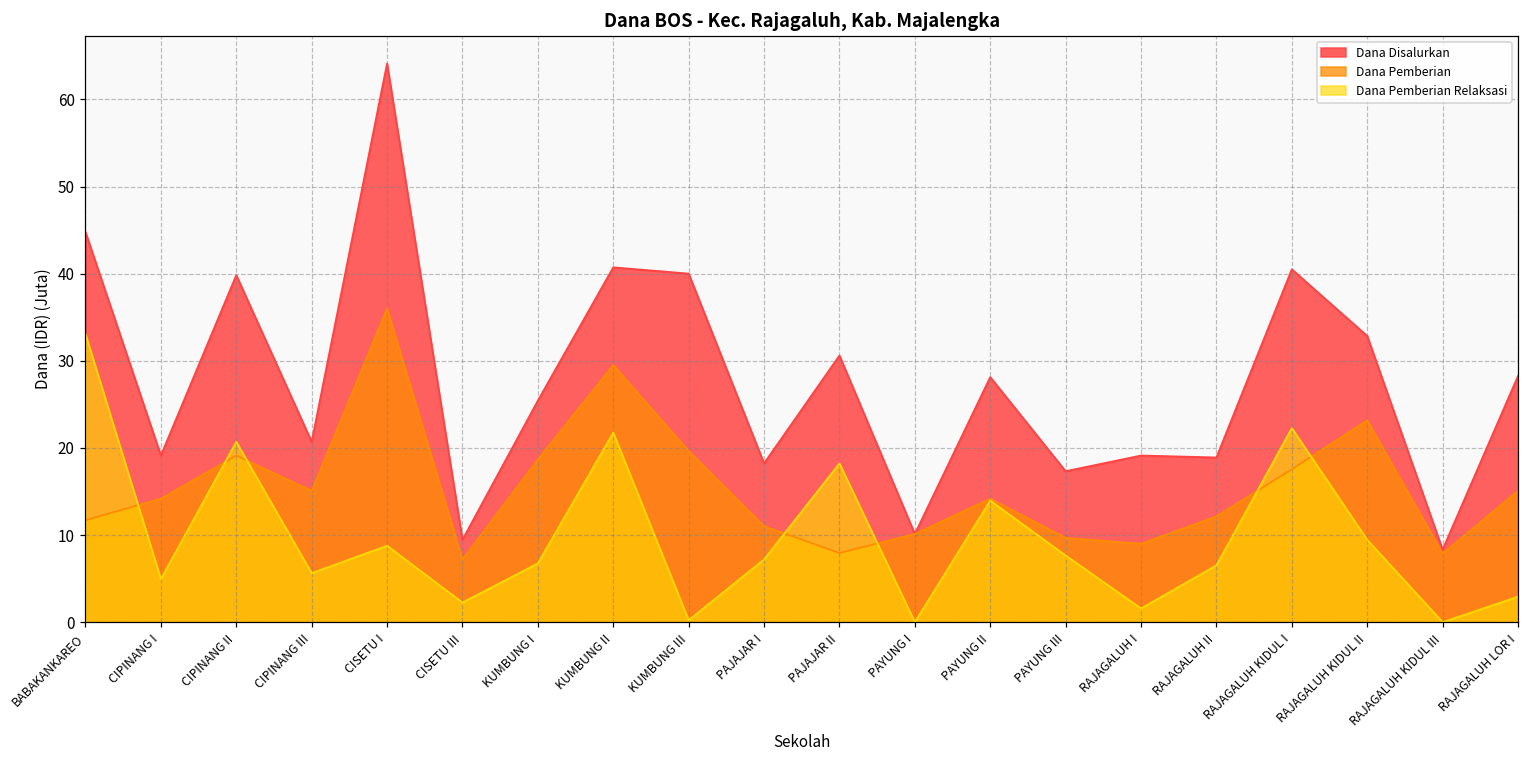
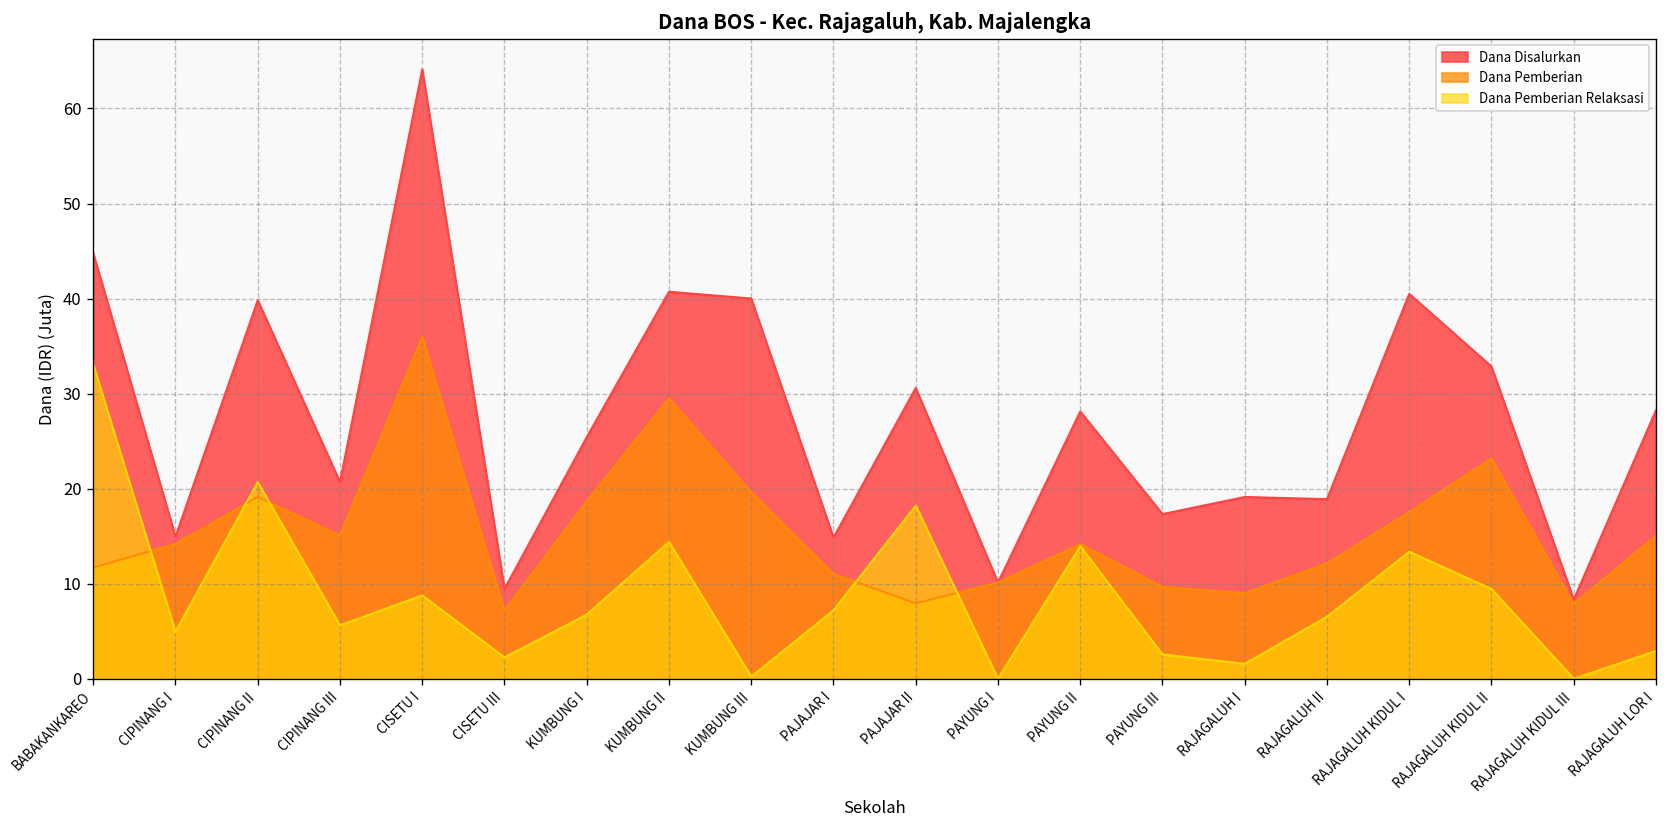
Dana Disalurkan, CIPINANG I: 19 -> 15
Dana Pemberian Relaksasi, KUMBUNG II: 22 -> 14
Dana Disalurkan, PAJAJAR I: 18 -> 15
Dana Pemberian Relaksasi, PAYUNG III: 8 -> 3
Dana Pemberian Relaksasi, RAJAGALUH KIDUL I: 22 -> 13
